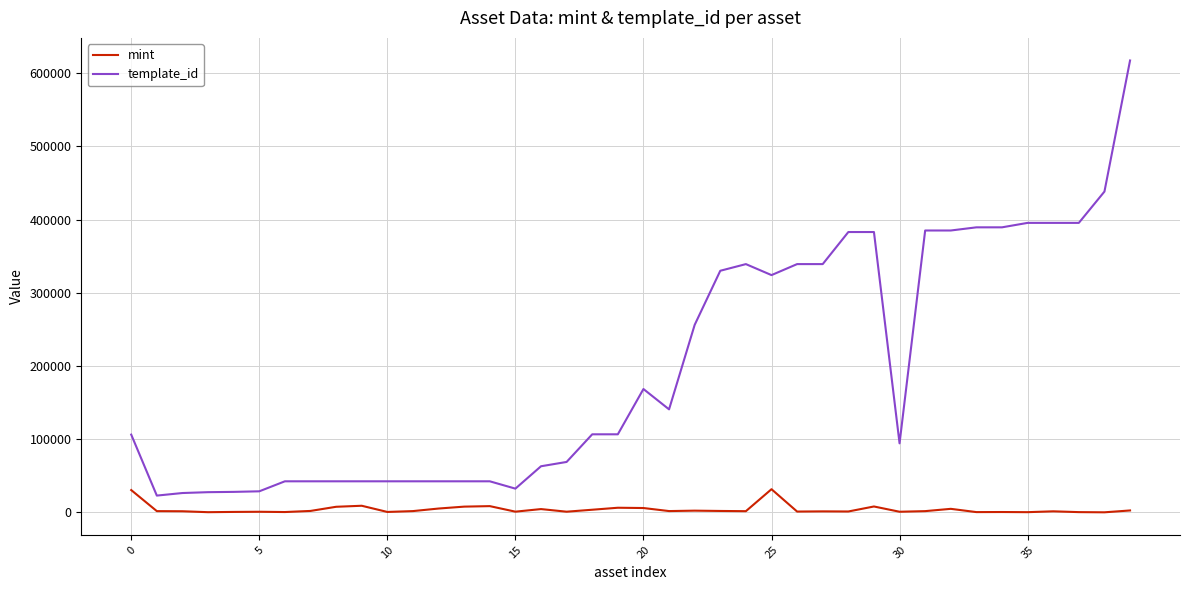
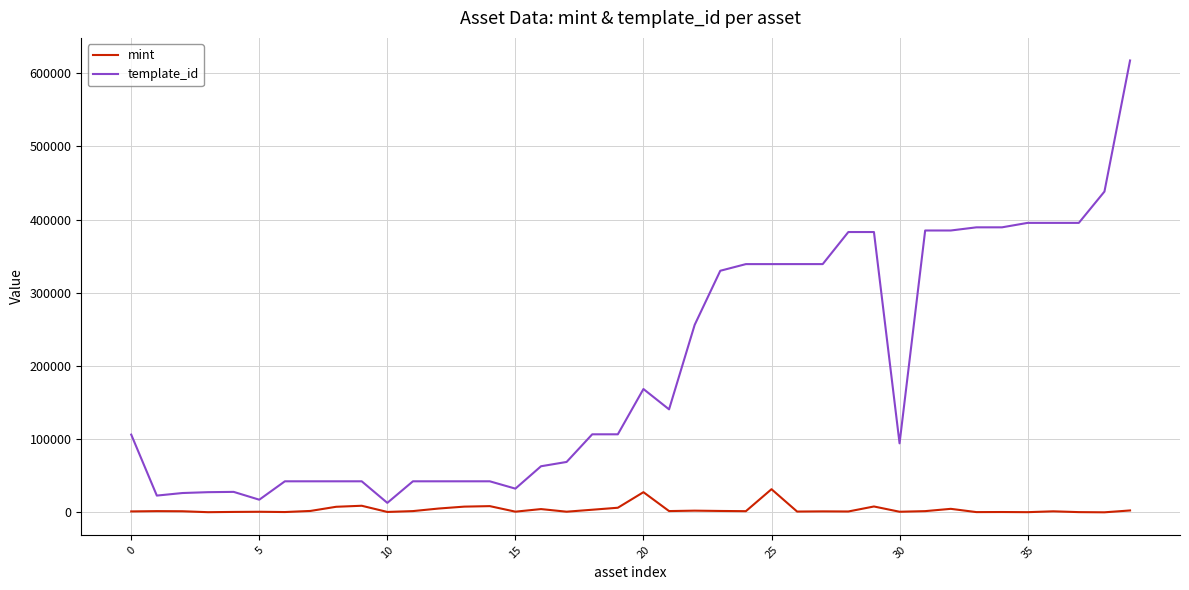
mint, 0: 30000 -> 0
template_id, 5: 30000 -> 20000
template_id, 10: 40000 -> 10000
mint, 20: 10000 -> 30000
template_id, 25: 320000 -> 340000
